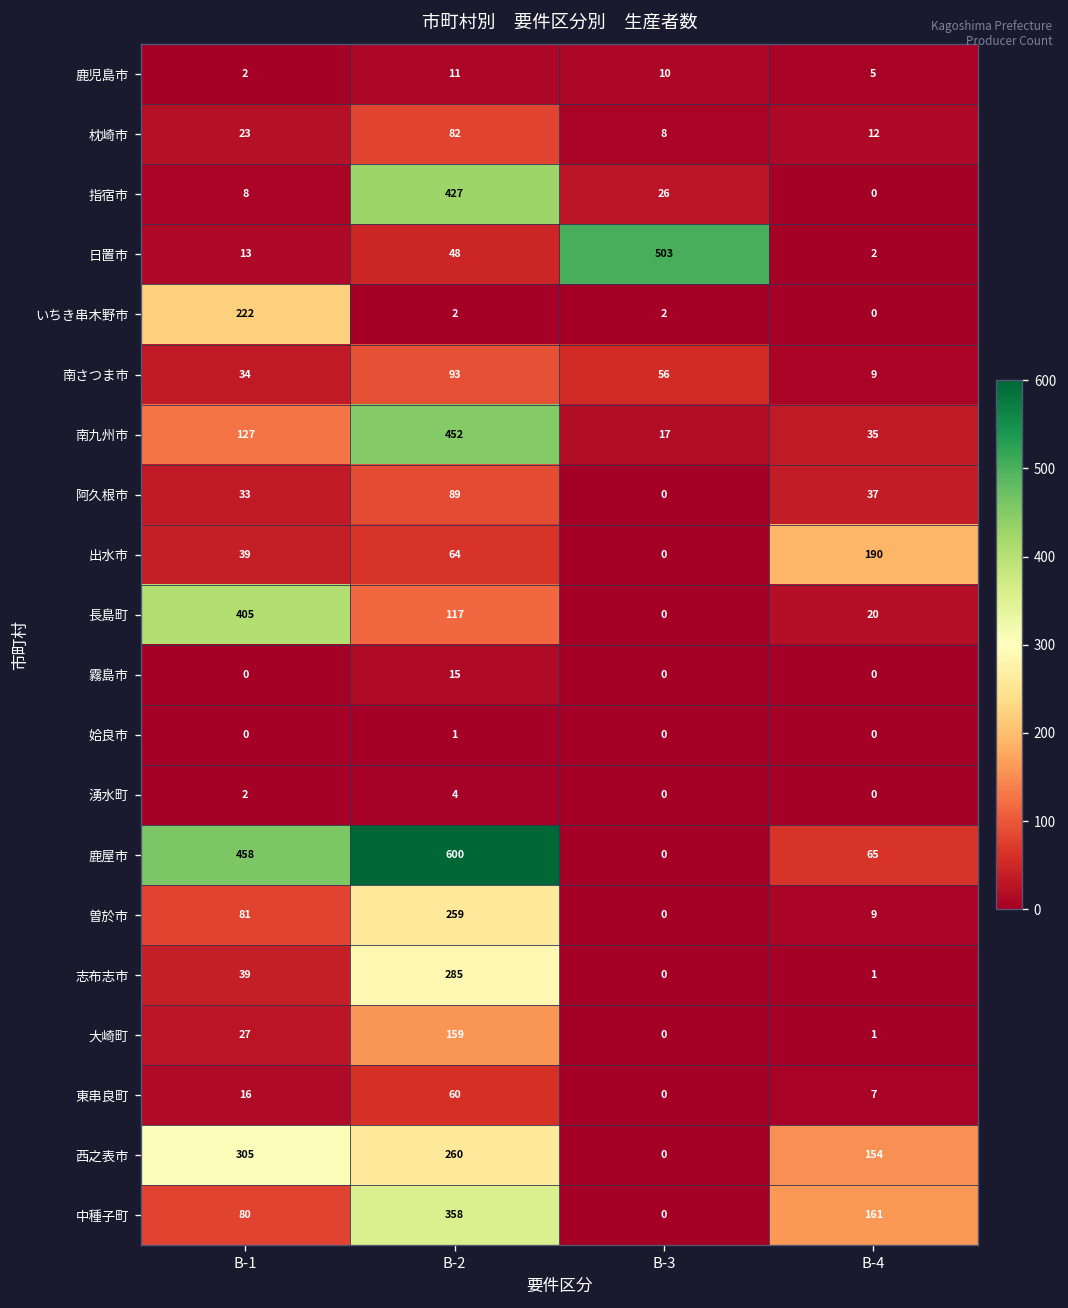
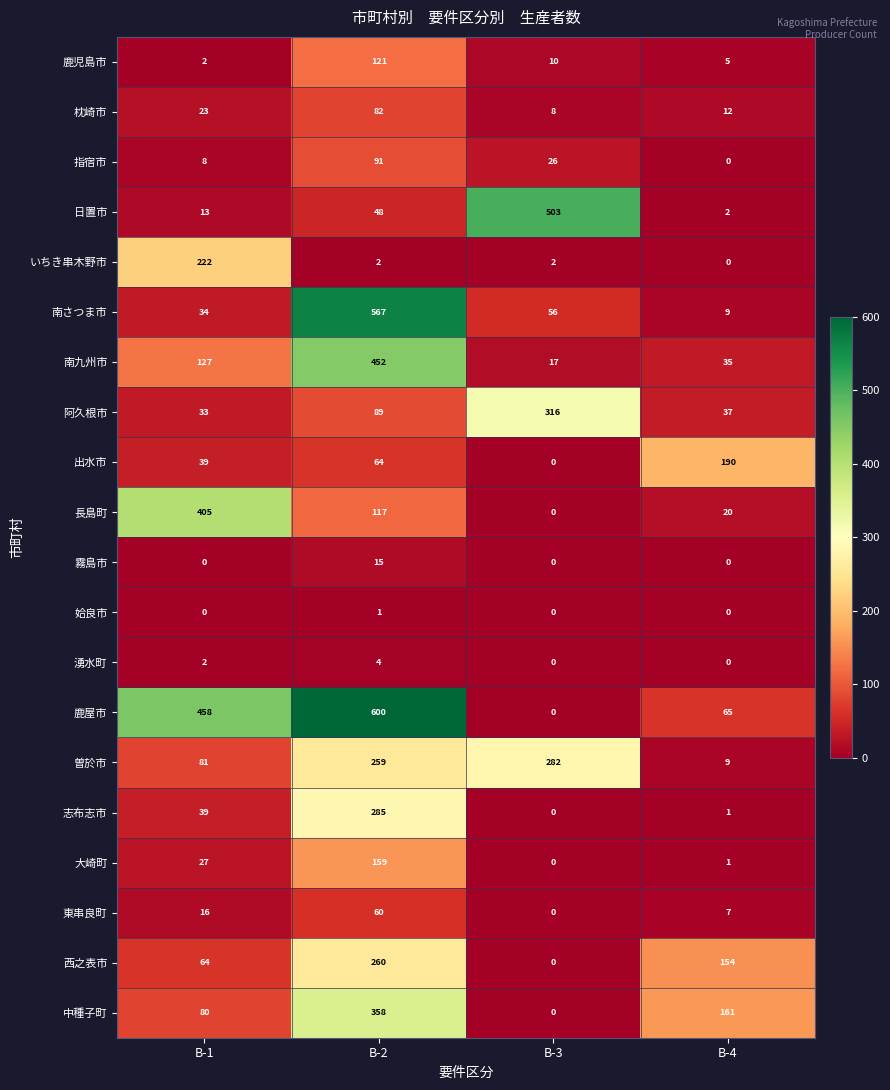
鹿児島市, B-2: 11 -> 121
指宿市, B-2: 427 -> 91
南さつま市, B-2: 93 -> 567
阿久根市, B-3: 0 -> 316
曽於市, B-3: 0 -> 282
西之表市, B-1: 305 -> 64
